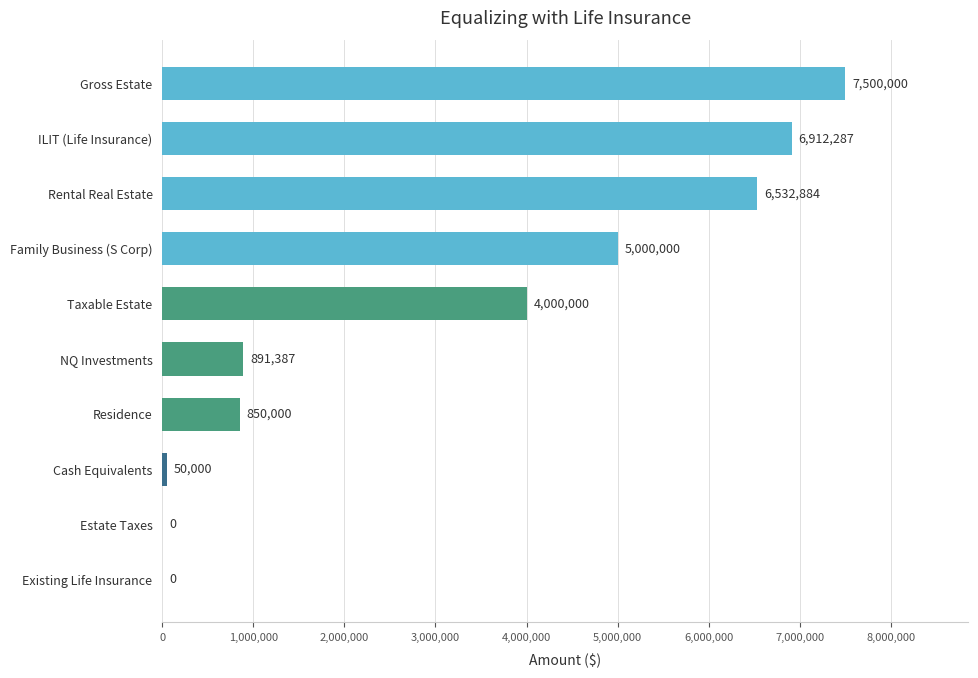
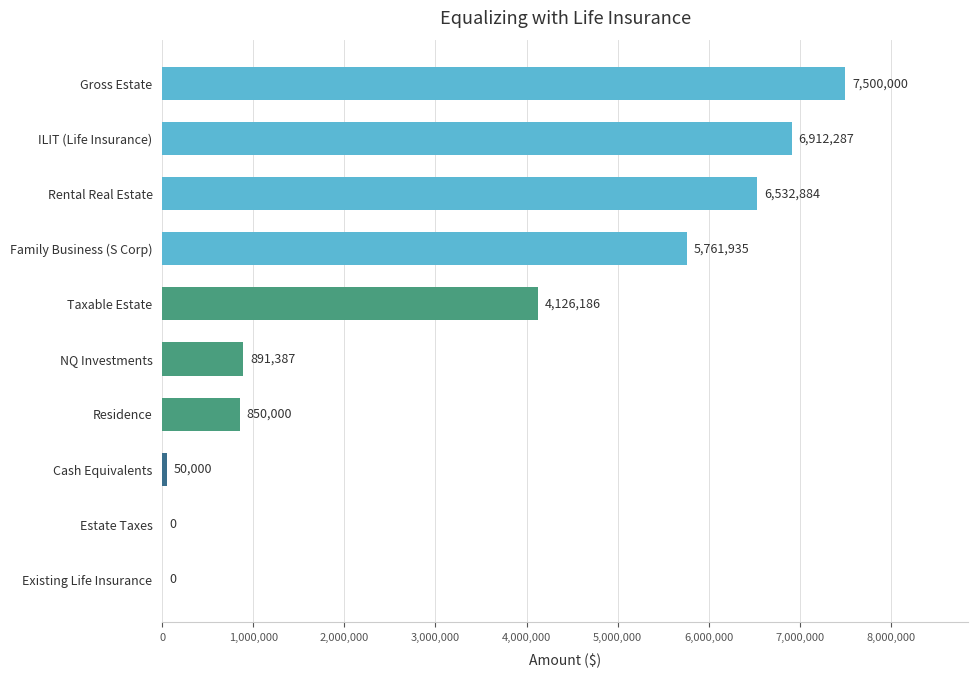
Family Business (S Corp): 5,000,000 -> 5,761,935
Taxable Estate: 4,000,000 -> 4,126,186
